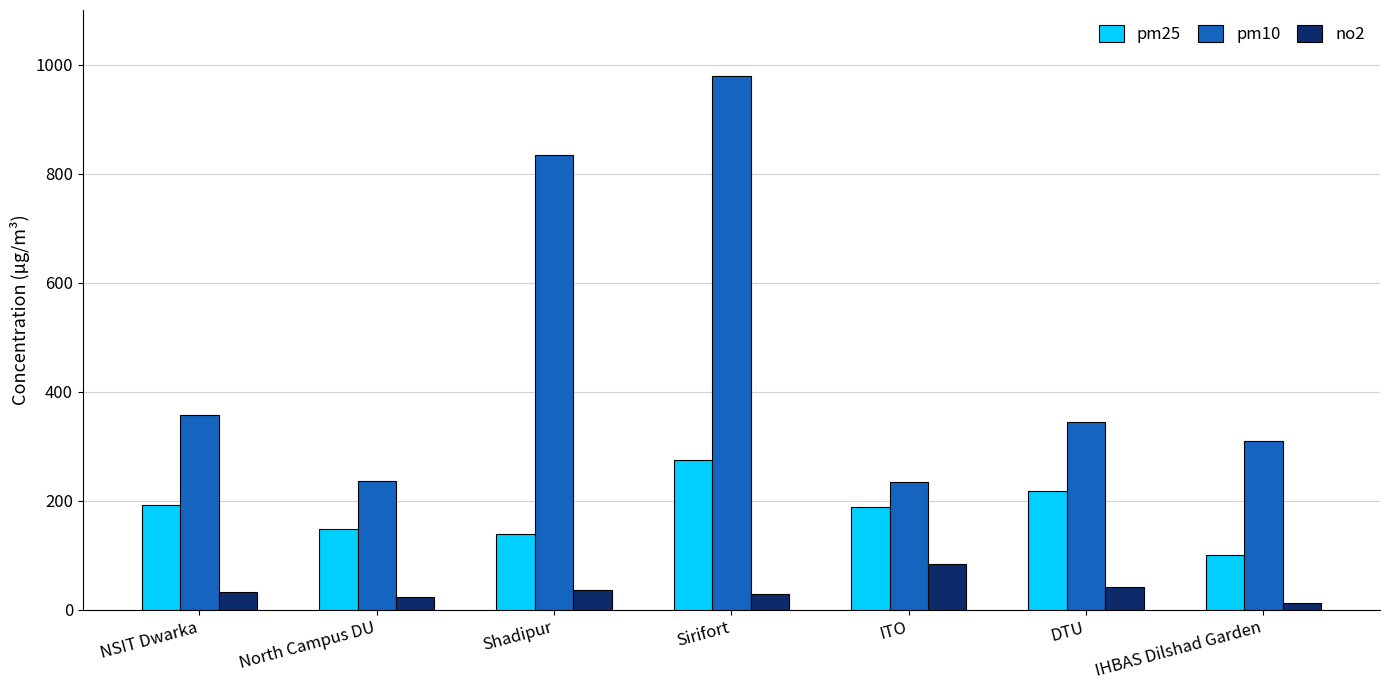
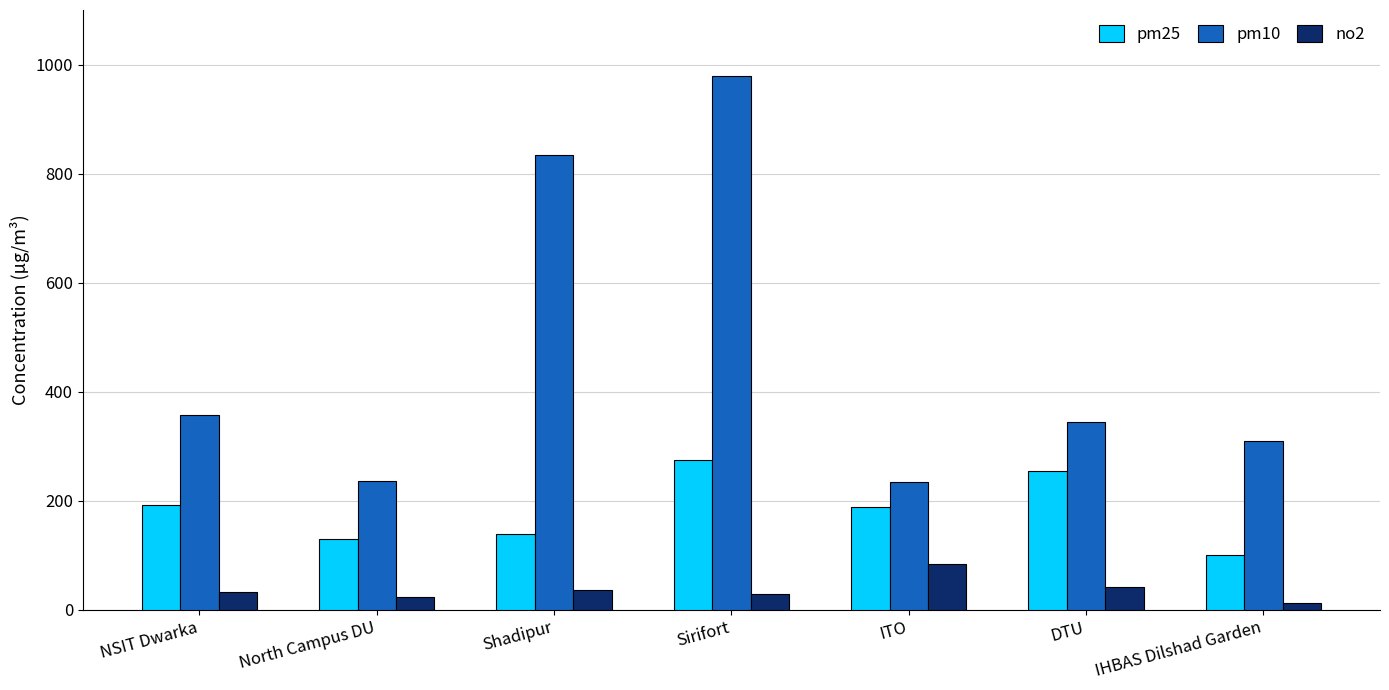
pm25, North Campus DU: 150 -> 130
pm25, DTU: 220 -> 250
